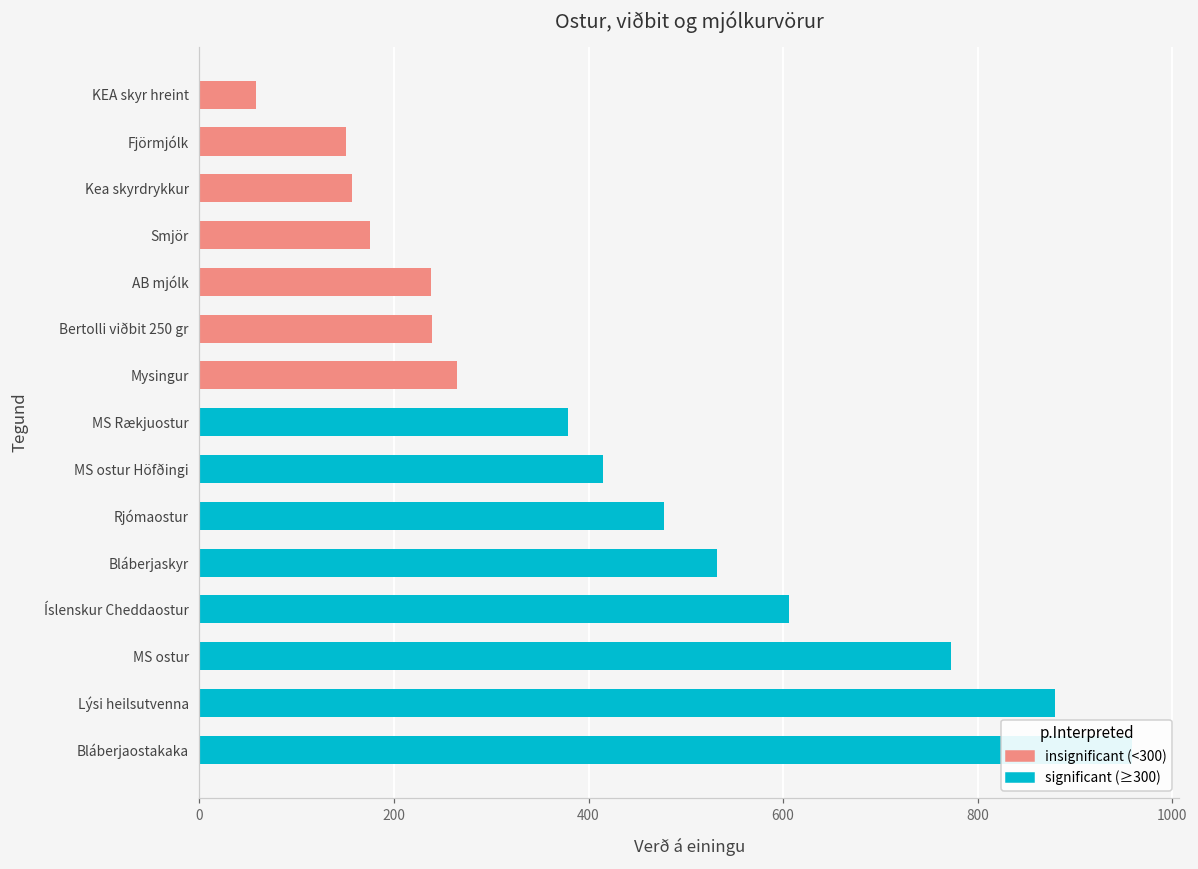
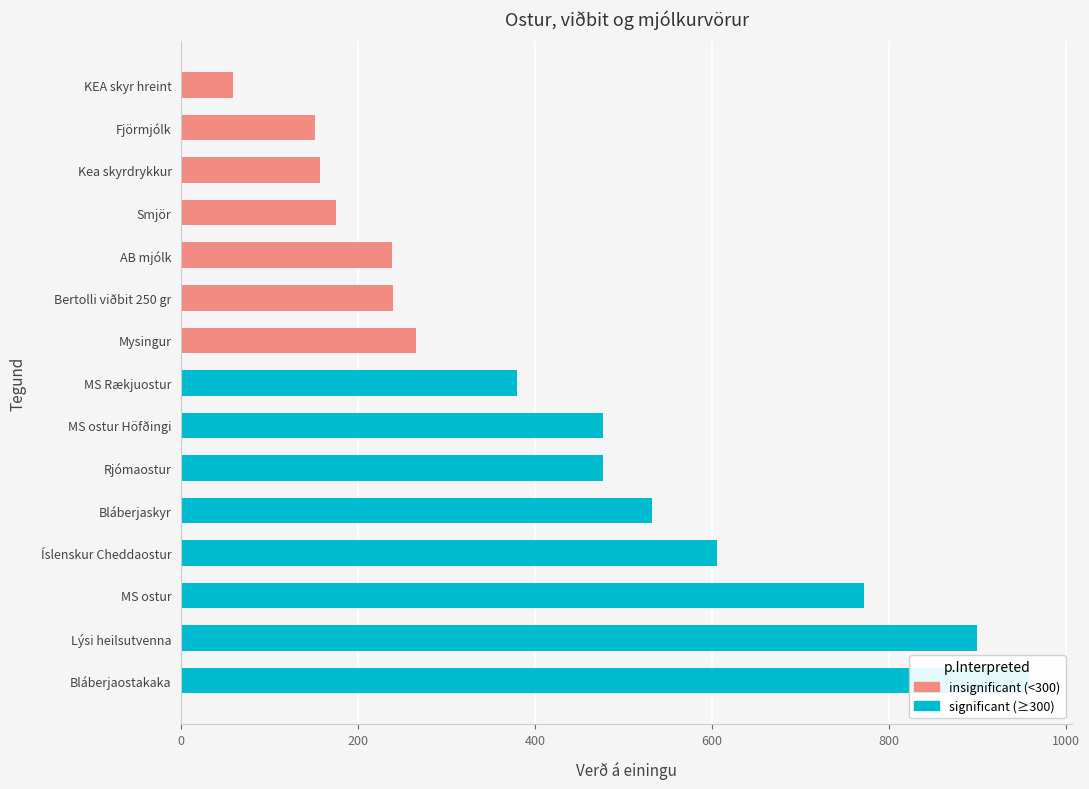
MS ostur Höfðingi: 420 -> 480
Lýsi heilsutvenna: 880 -> 900
